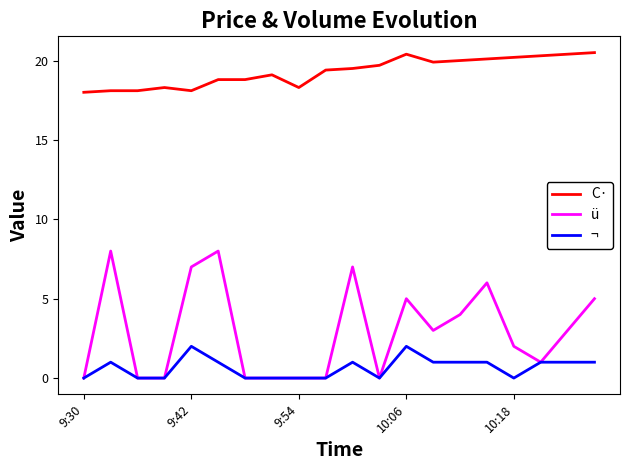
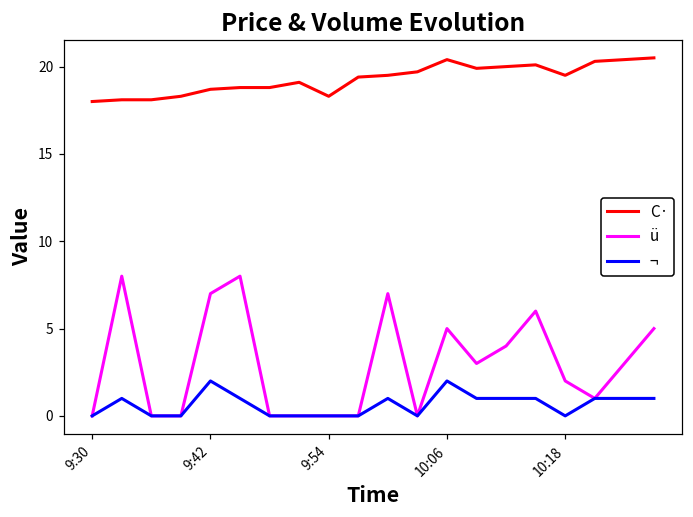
C·, 9:42: 18.1 -> 18.7
C·, 10:18: 20.2 -> 19.5
